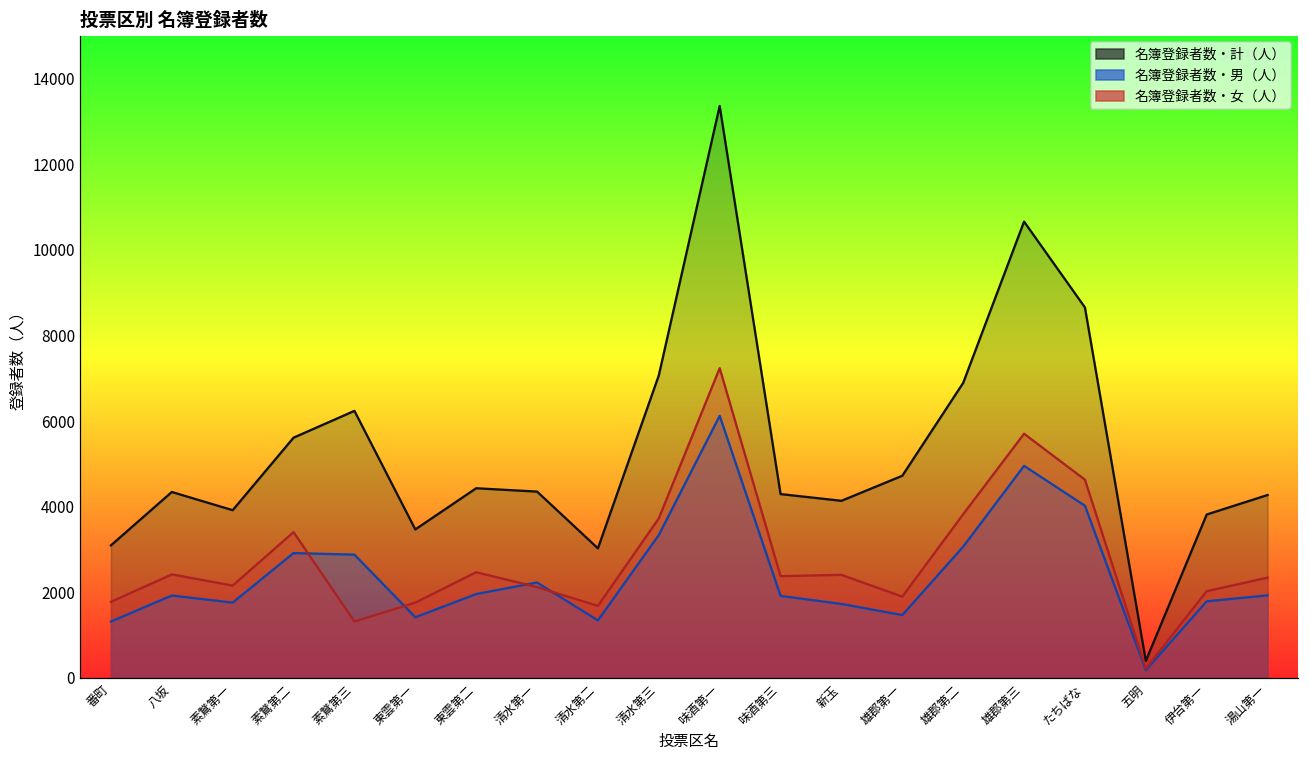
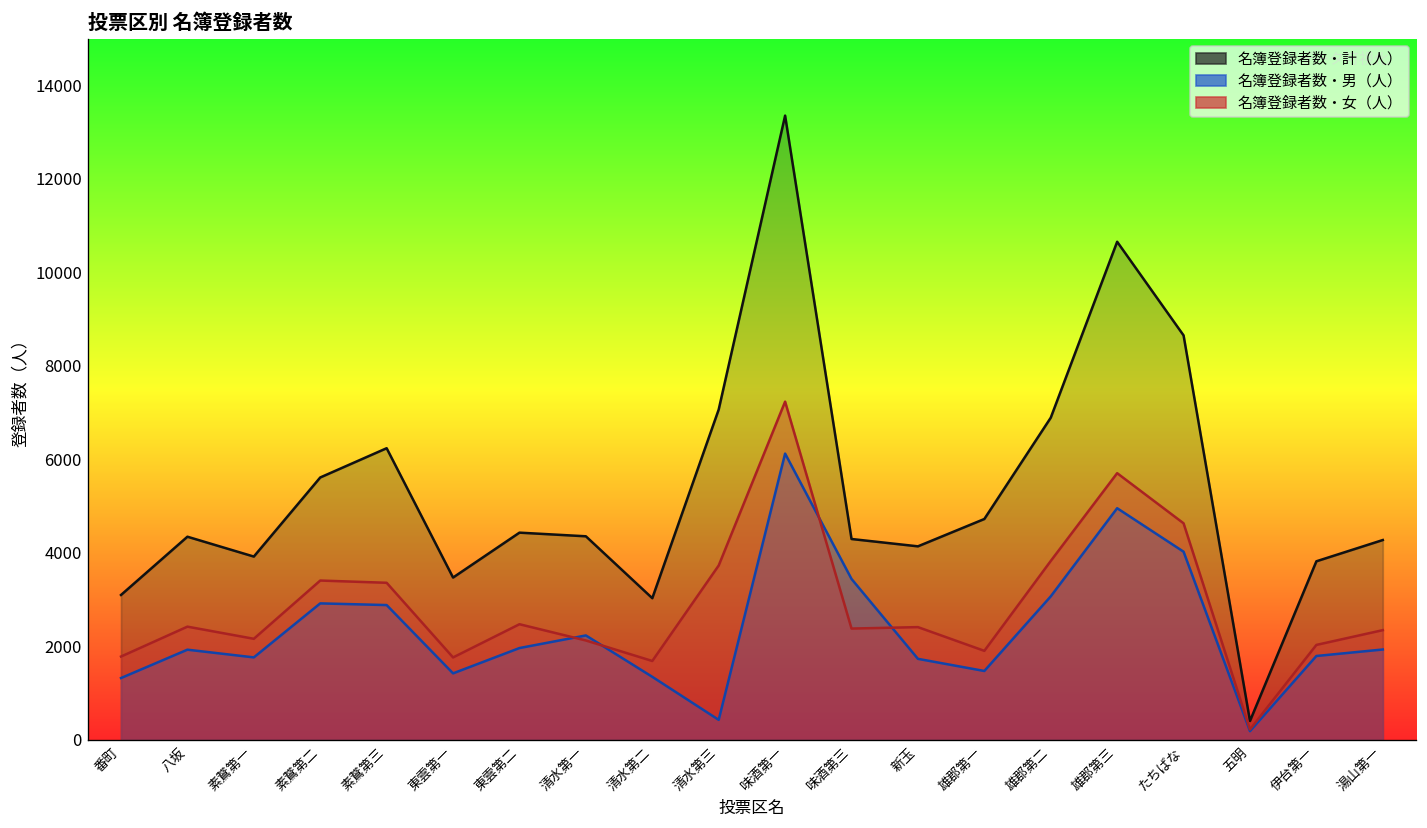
名簿登録者数・女（人）, 素鵞第三: 1300 -> 3400
名簿登録者数・男（人）, 清水第三: 3300 -> 400
名簿登録者数・男（人）, 味酒第三: 1900 -> 3400
